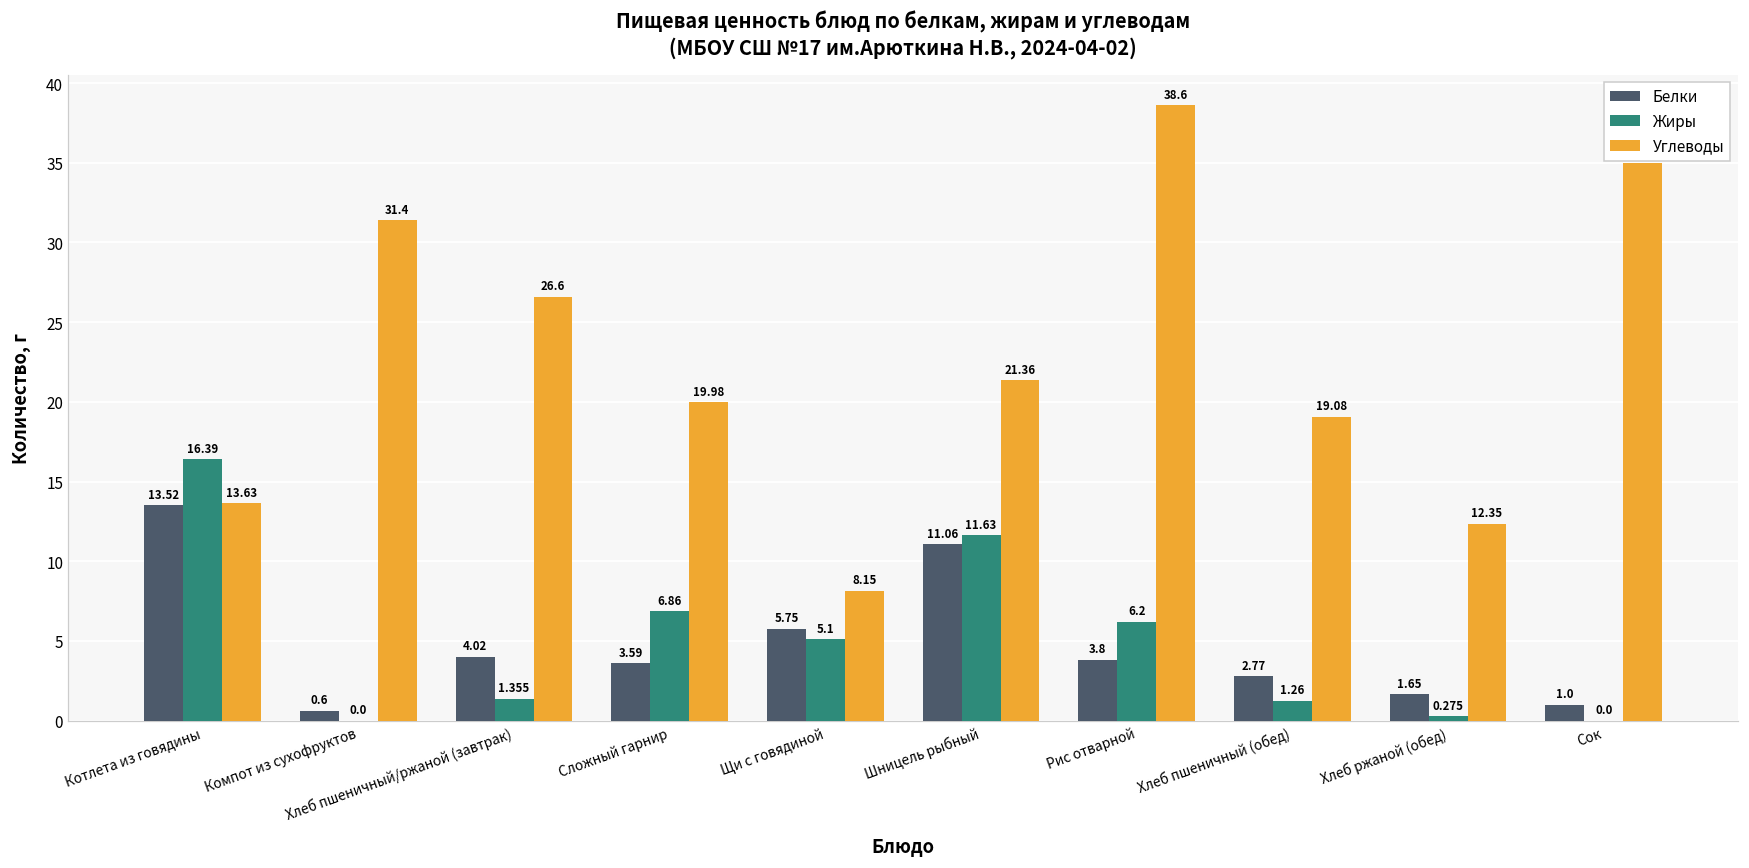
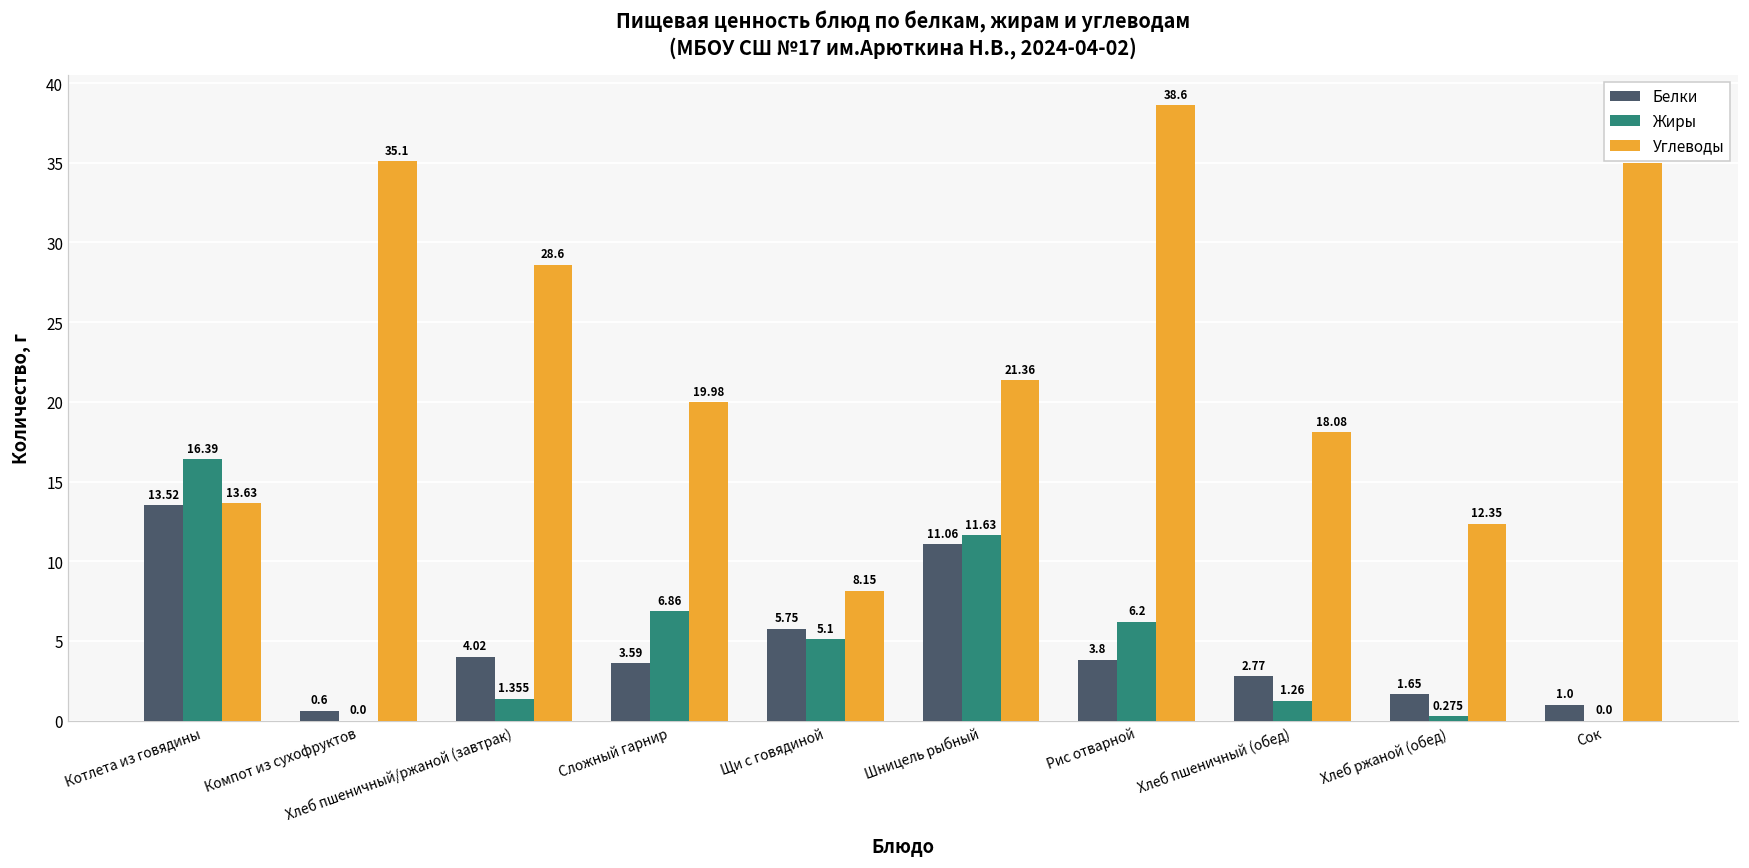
Углеводы, Компот из сухофруктов: 31.4 -> 35.1
Углеводы, Хлеб пшеничный/ржаной (завтрак): 26.6 -> 28.6
Углеводы, Хлеб пшеничный (обед): 19.08 -> 18.08
